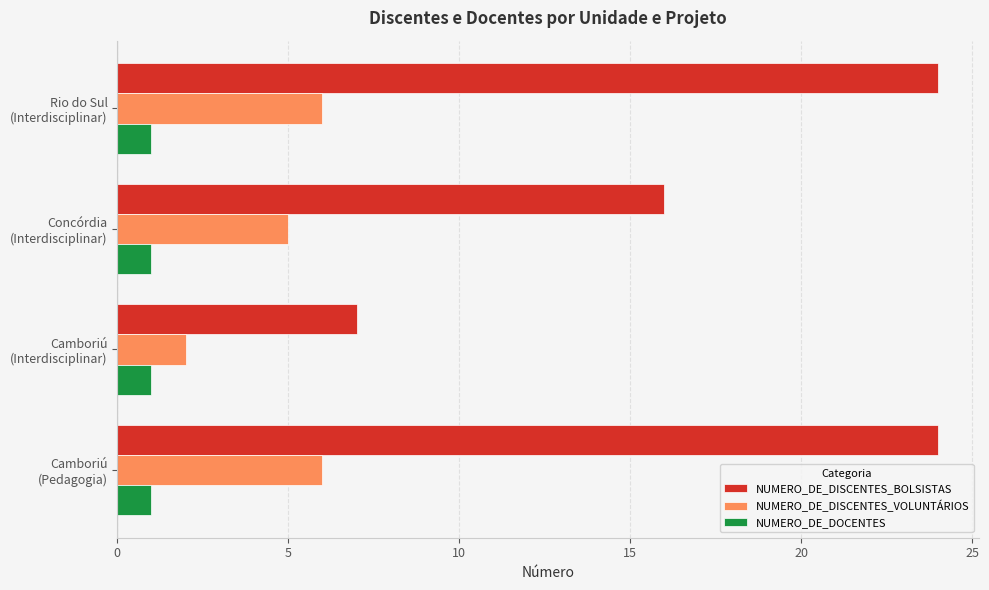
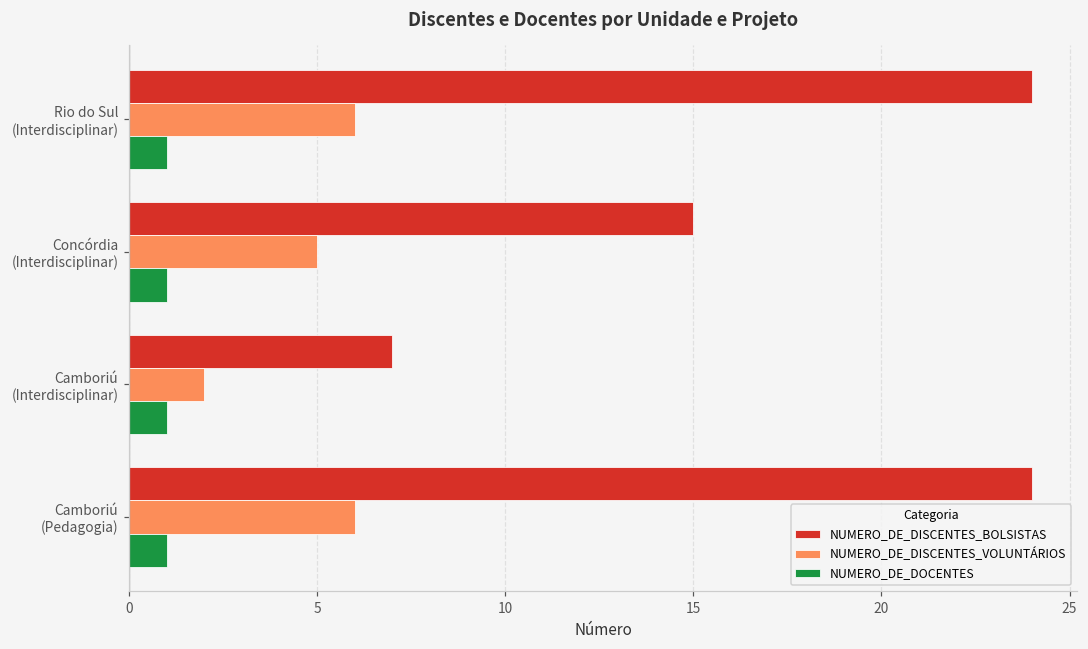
NUMERO_DE_DISCENTES_BOLSISTAS, Concórdia (Interdisciplinar): 16 -> 15
